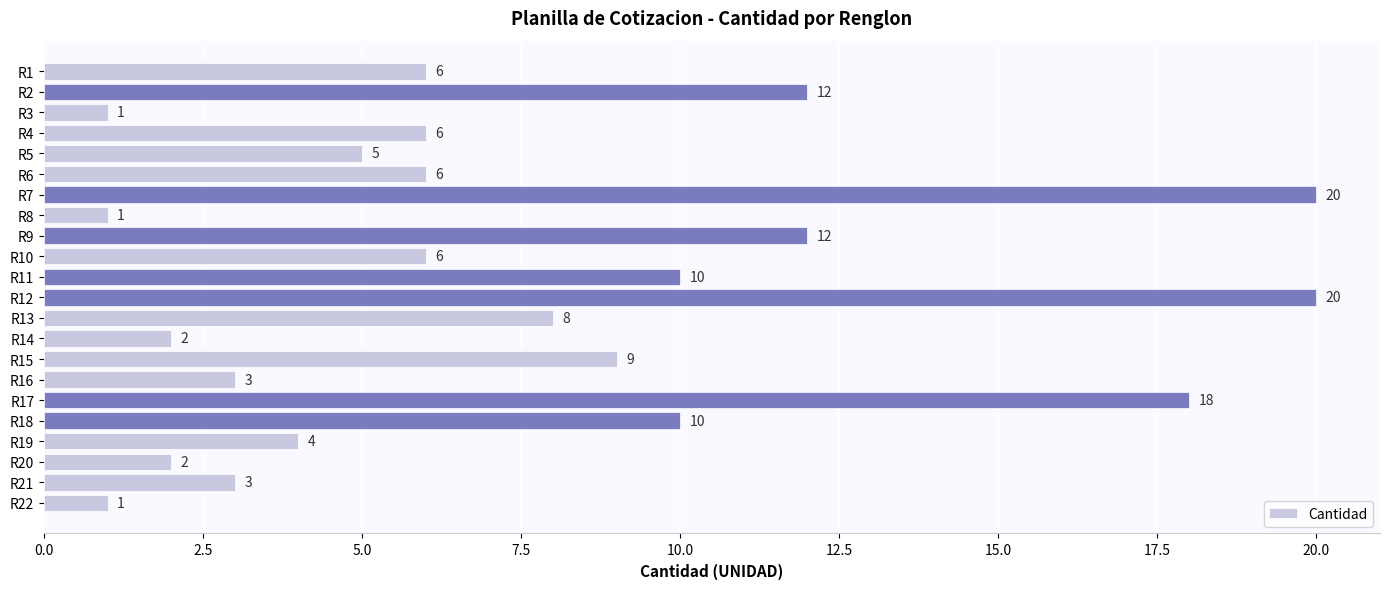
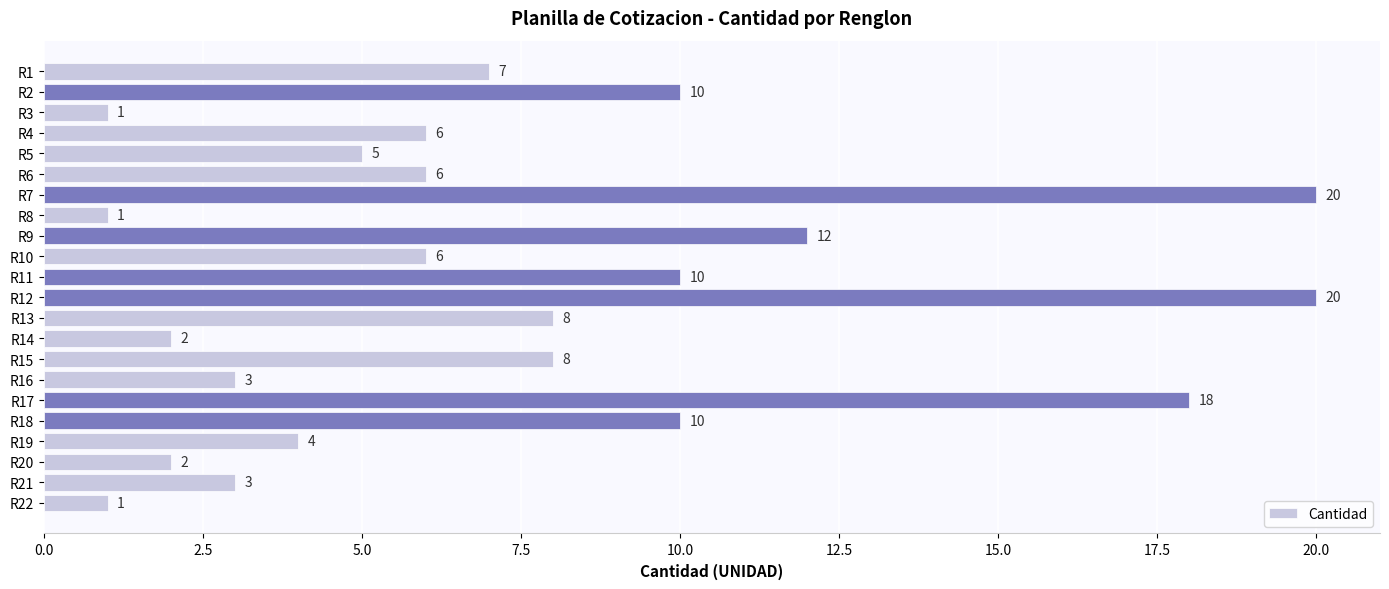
R1: 6 -> 7
R2: 12 -> 10
R15: 9 -> 8
